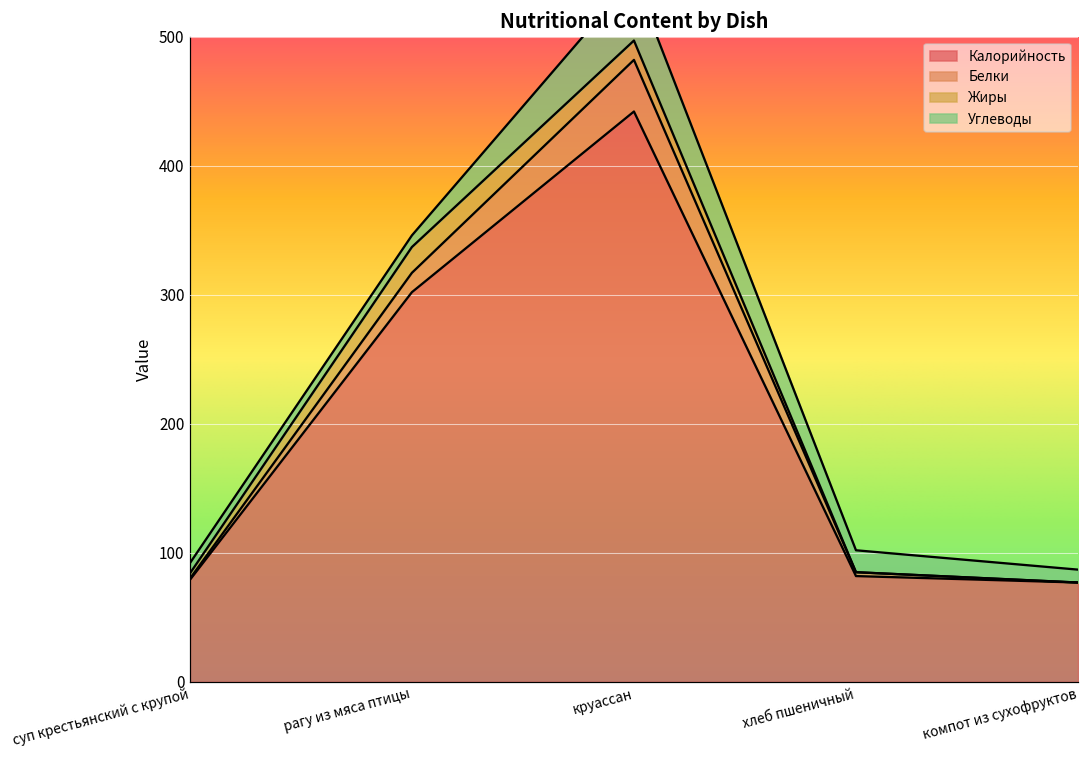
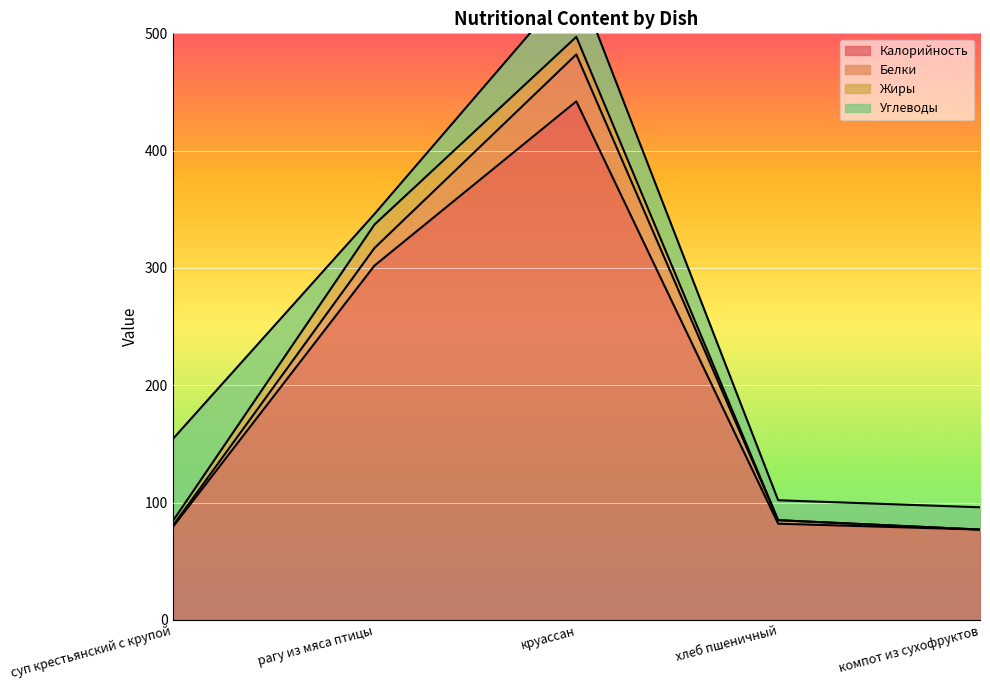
Углеводы, суп крестьянский с крупой: 8 -> 70
Углеводы, компот из сухофруктов: 10 -> 19
